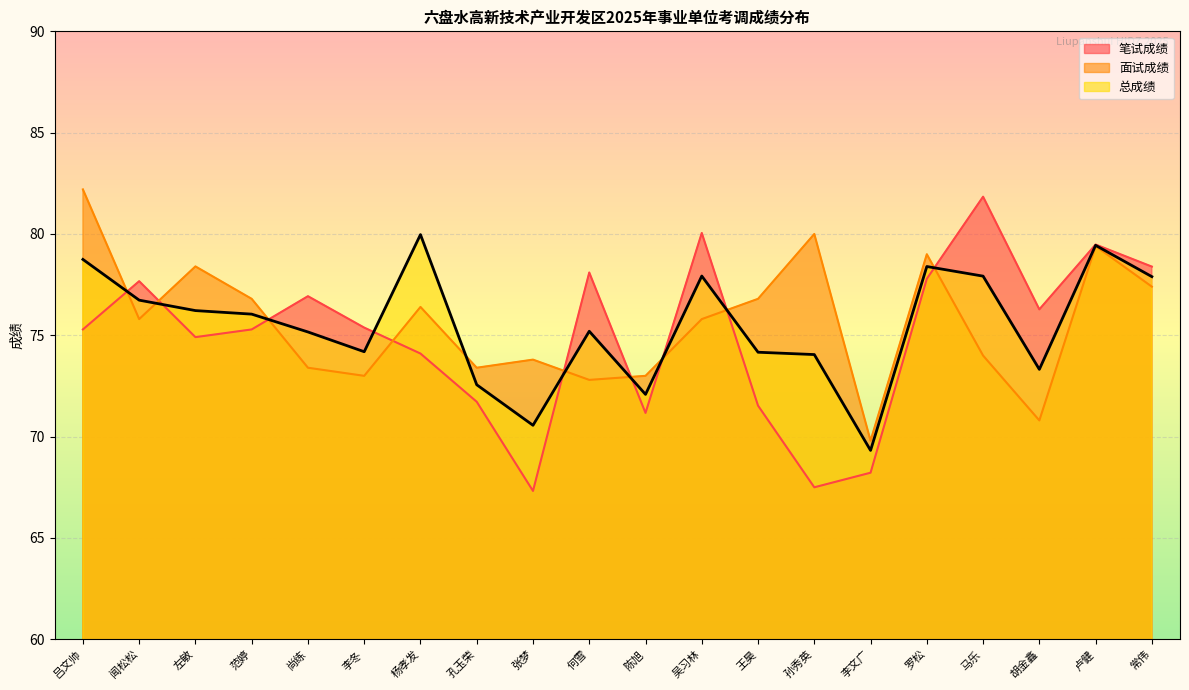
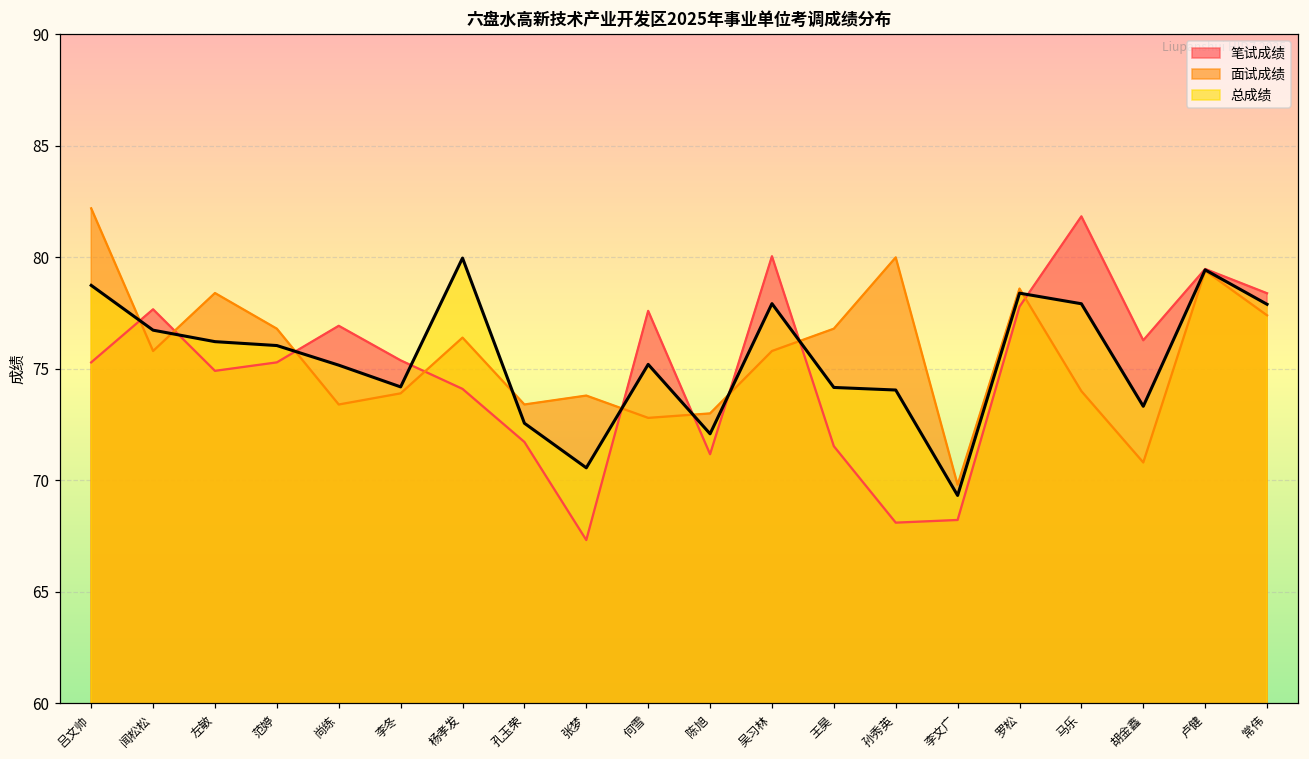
面试成绩, 李冬: 73.0 -> 73.9
笔试成绩, 何雪: 78.1 -> 77.6
笔试成绩, 孙秀英: 67.5 -> 68.1
面试成绩, 罗松: 79.0 -> 78.6
